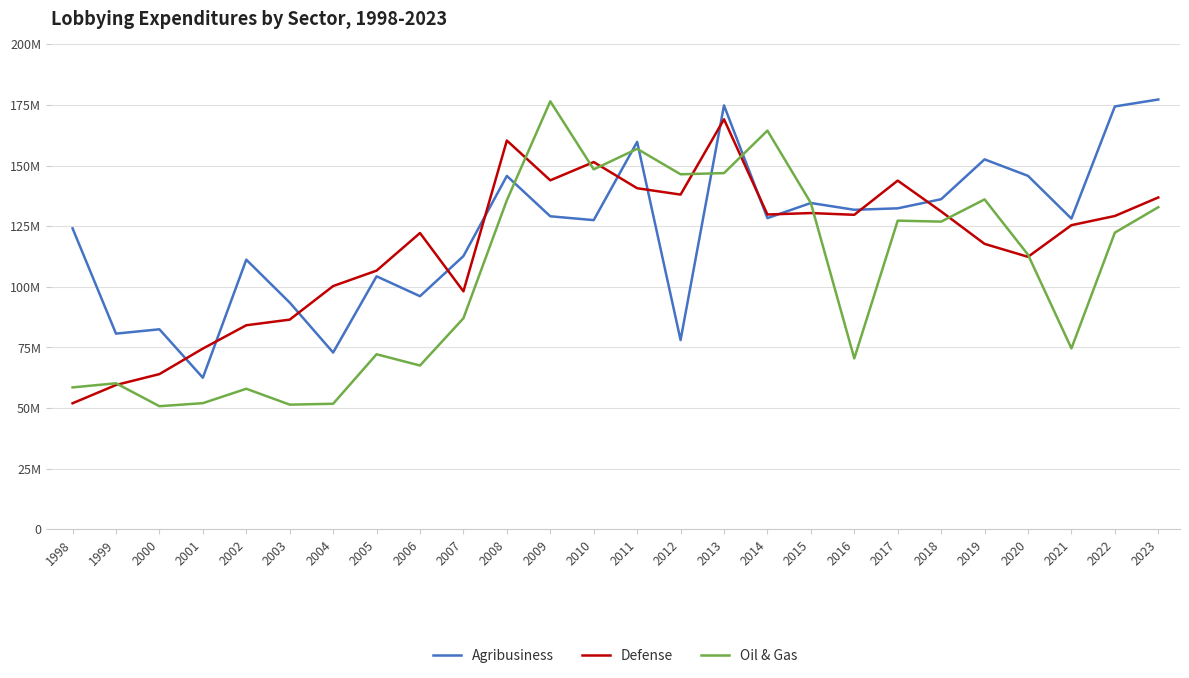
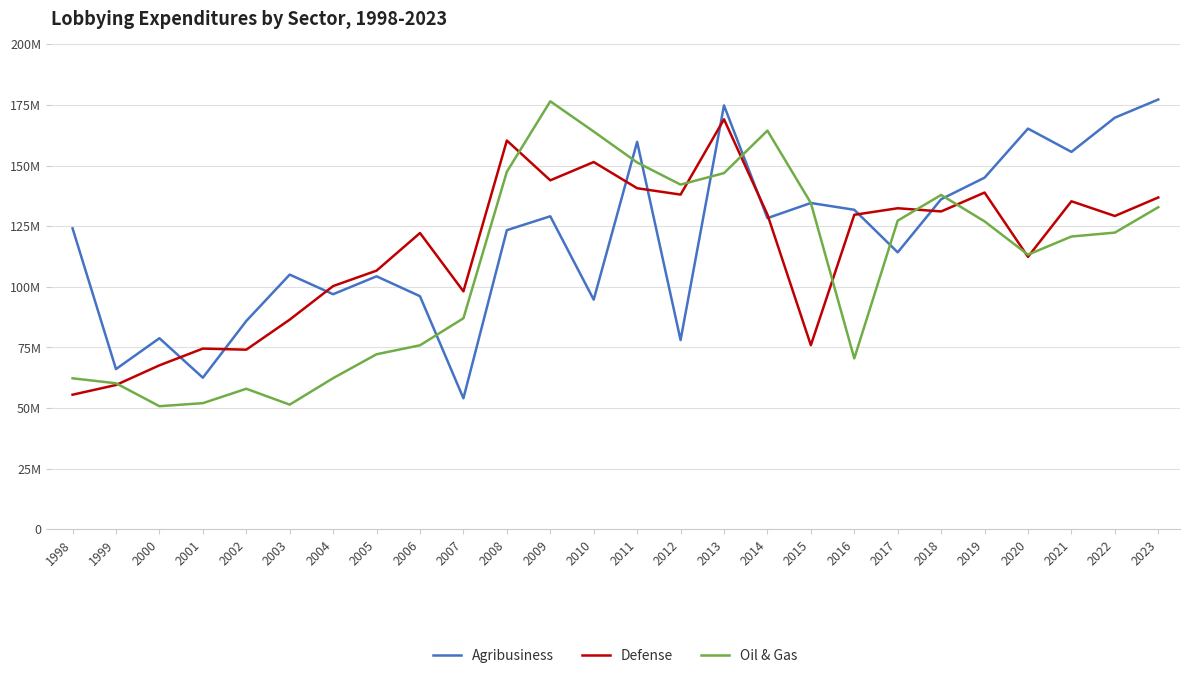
Defense, 1998: 52000000 -> 55000000
Oil & Gas, 1998: 59000000 -> 62000000
Agribusiness, 1999: 81000000 -> 66000000
Agribusiness, 2000: 82000000 -> 79000000
Defense, 2000: 64000000 -> 68000000
Agribusiness, 2002: 111000000 -> 86000000
Defense, 2002: 84000000 -> 74000000
Agribusiness, 2003: 93000000 -> 105000000
Agribusiness, 2004: 73000000 -> 97000000
Oil & Gas, 2004: 52000000 -> 62000000
Oil & Gas, 2006: 68000000 -> 76000000
Agribusiness, 2007: 113000000 -> 54000000
Agribusiness, 2008: 146000000 -> 123000000
Oil & Gas, 2008: 136000000 -> 147000000
Agribusiness, 2010: 128000000 -> 95000000
Oil & Gas, 2010: 148000000 -> 164000000
Oil & Gas, 2011: 157000000 -> 151000000
Oil & Gas, 2012: 146000000 -> 142000000
Defense, 2015: 130000000 -> 76000000
Agribusiness, 2017: 132000000 -> 114000000
Defense, 2017: 144000000 -> 132000000
Oil & Gas, 2018: 127000000 -> 138000000
Agribusiness, 2019: 153000000 -> 145000000
Defense, 2019: 118000000 -> 139000000
Oil & Gas, 2019: 136000000 -> 127000000
Agribusiness, 2020: 146000000 -> 165000000
Agribusiness, 2021: 128000000 -> 156000000
Defense, 2021: 125000000 -> 135000000
Oil & Gas, 2021: 75000000 -> 121000000
Agribusiness, 2022: 174000000 -> 170000000
